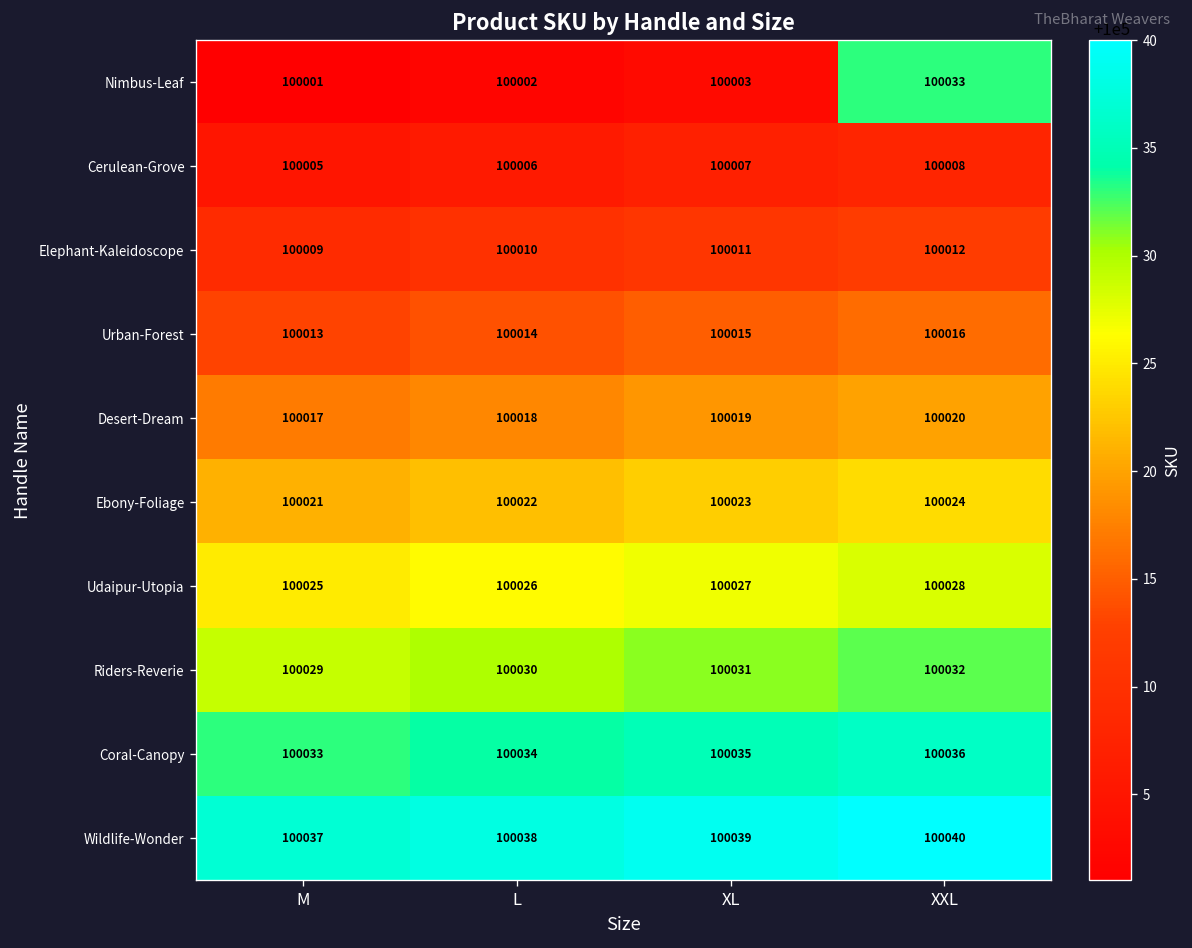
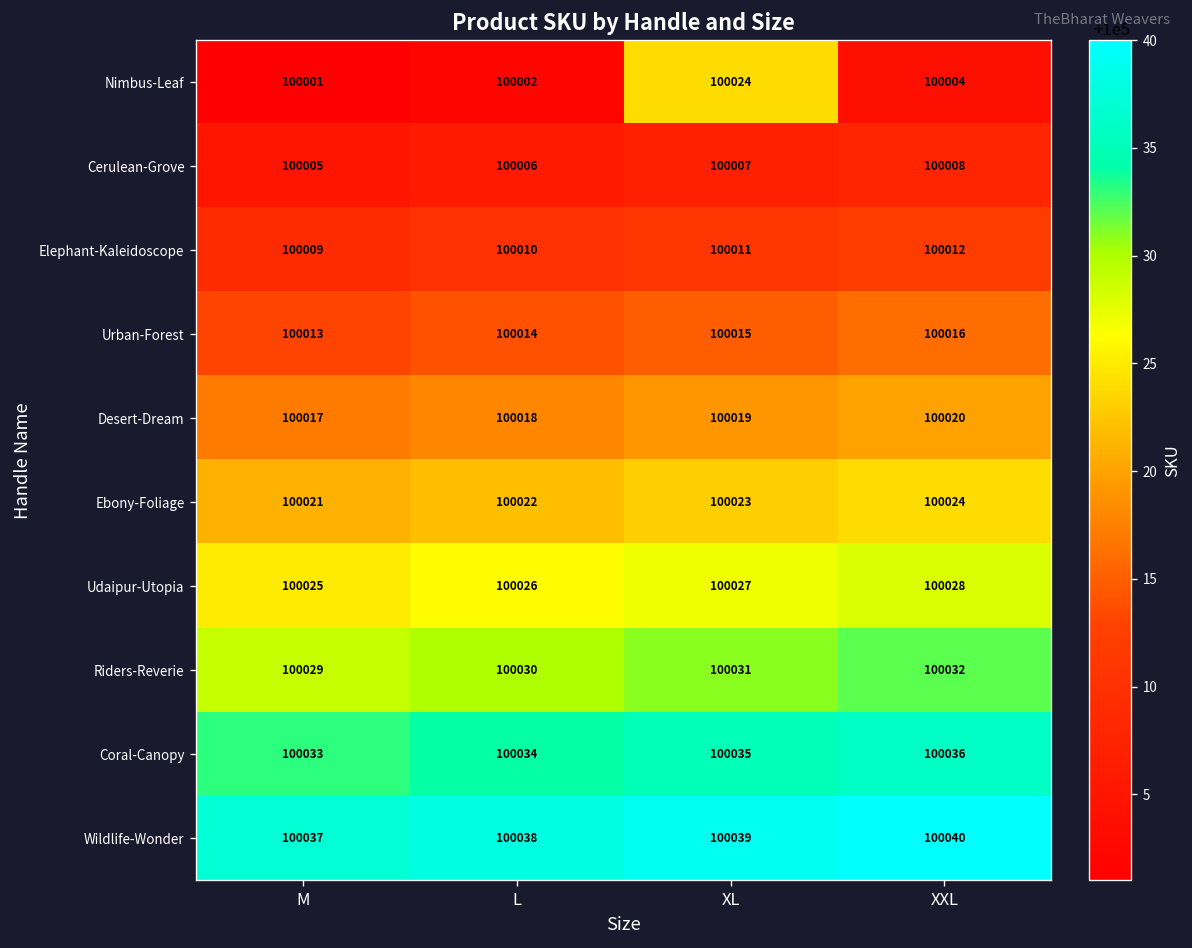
Nimbus-Leaf, XL: 100003 -> 100024
Nimbus-Leaf, XXL: 100033 -> 100004
